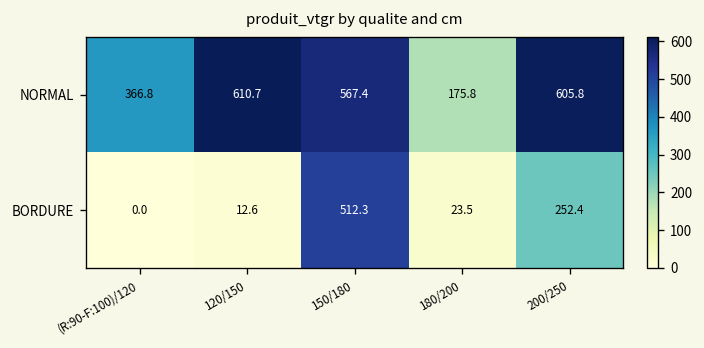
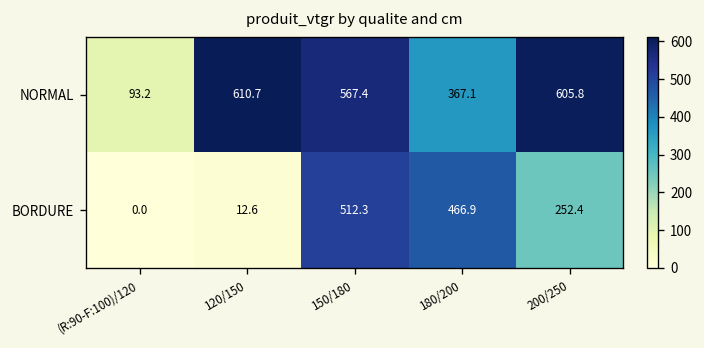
NORMAL, (R:90-F:100)/120: 366.8 -> 93.2
NORMAL, 180/200: 175.8 -> 367.1
BORDURE, 180/200: 23.5 -> 466.9
